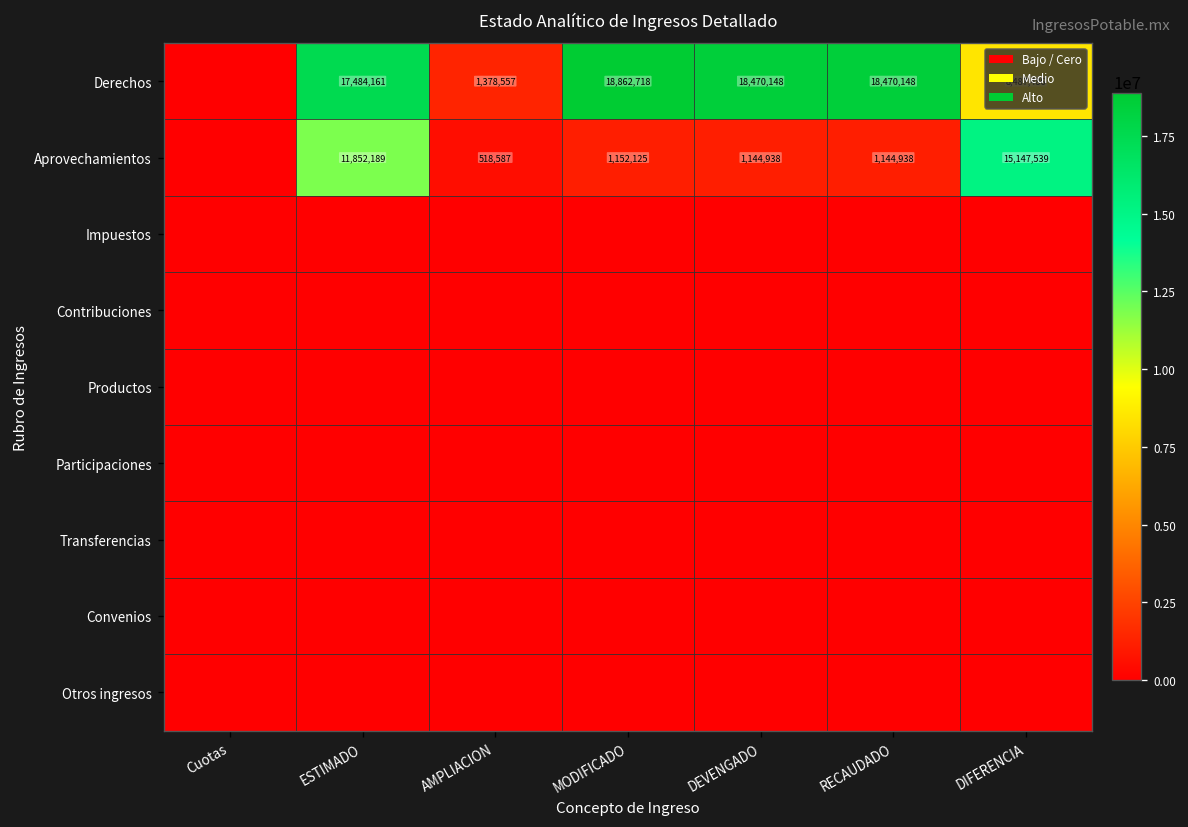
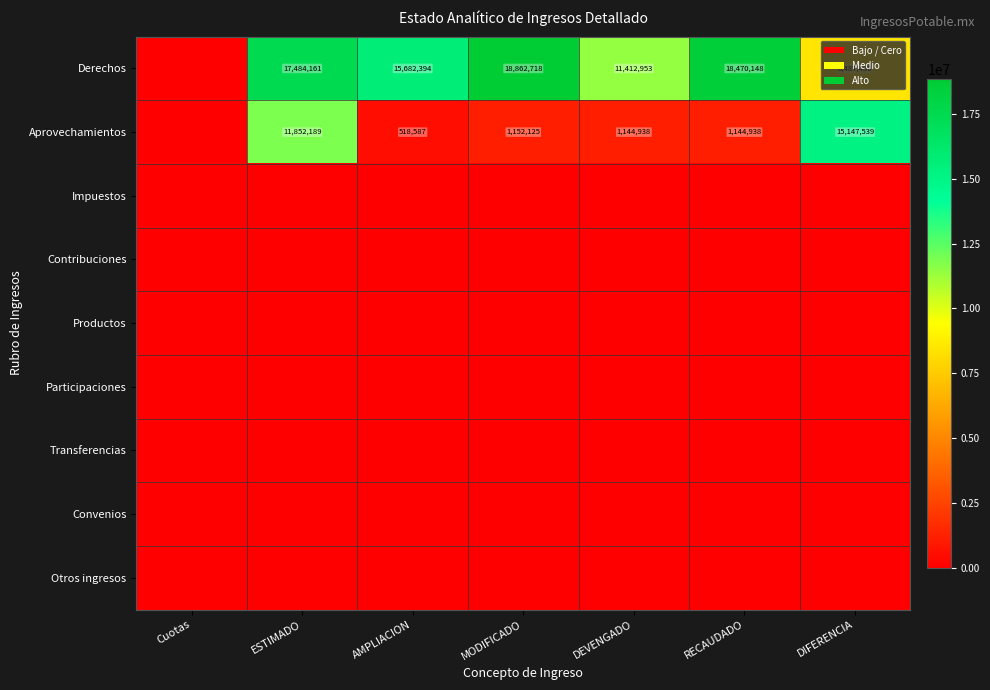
Derechos, AMPLIACION: 1,378,557 -> 15,682,394
Derechos, DEVENGADO: 18,470,148 -> 11,412,953
